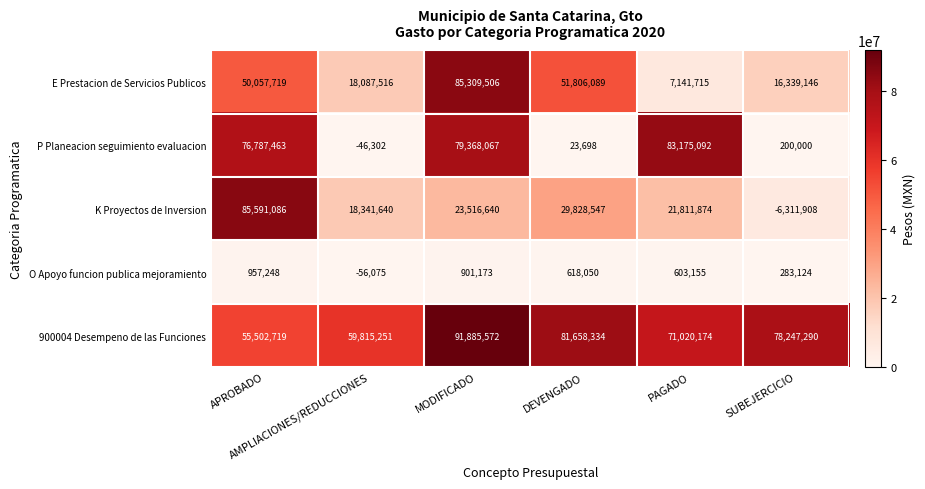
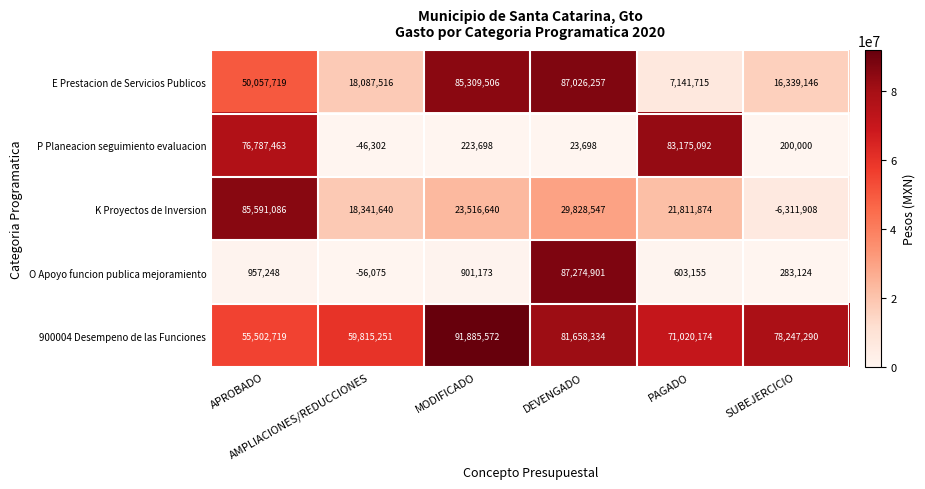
E Prestacion de Servicios Publicos, DEVENGADO: 51,806,089 -> 87,026,257
P Planeacion seguimiento evaluacion, MODIFICADO: 79,368,067 -> 223,698
O Apoyo funcion publica mejoramiento, DEVENGADO: 618,050 -> 87,274,901
